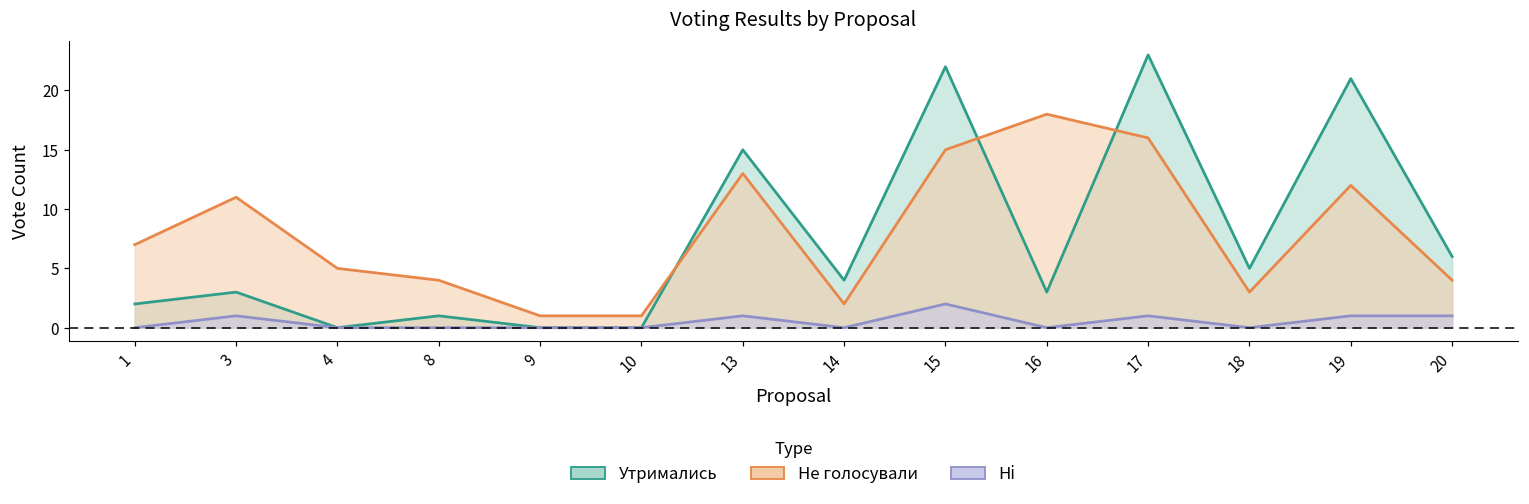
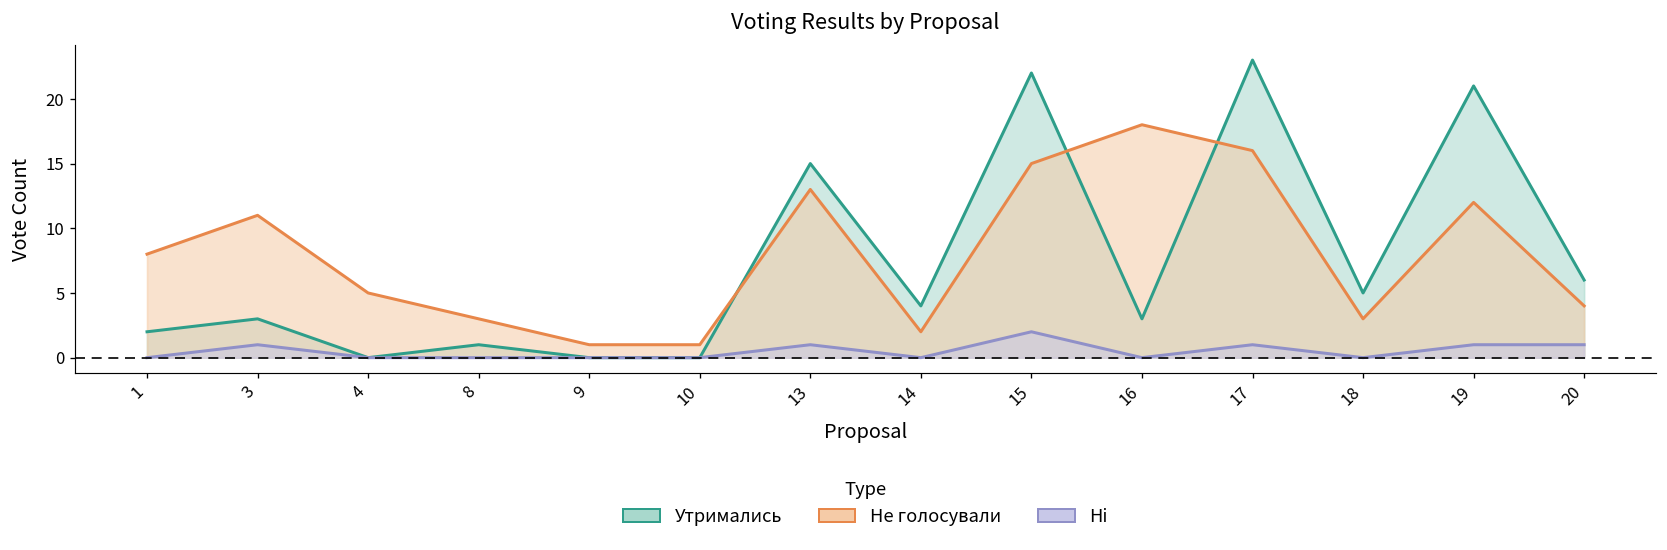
Не голосували, 1: 7 -> 8
Не голосували, 8: 4 -> 3
